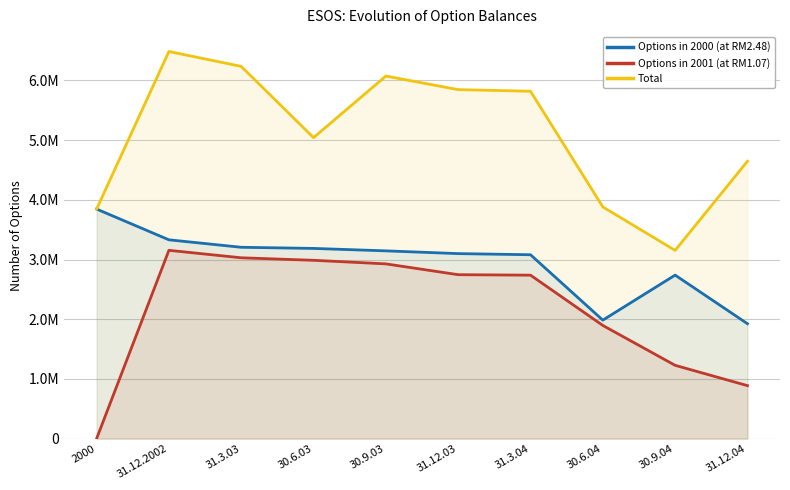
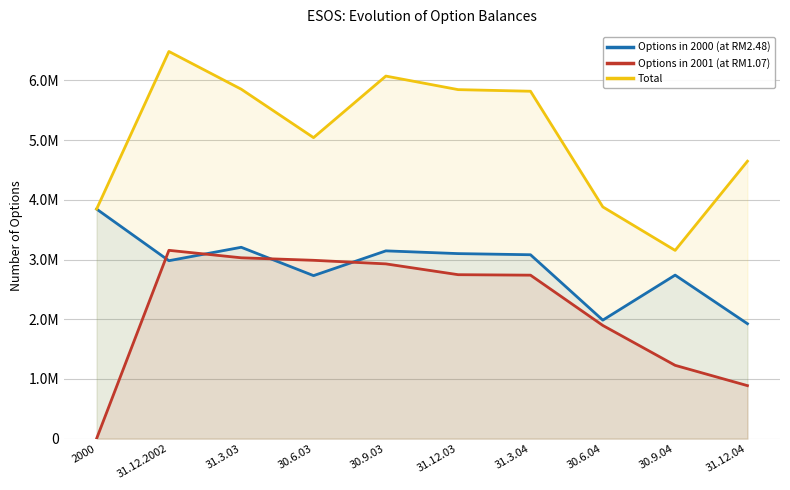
Options in 2000 (at RM2.48), 31.12.2002: 3300000 -> 3000000
Total, 31.3.03: 6200000 -> 5900000
Options in 2000 (at RM2.48), 30.6.03: 3200000 -> 2700000
